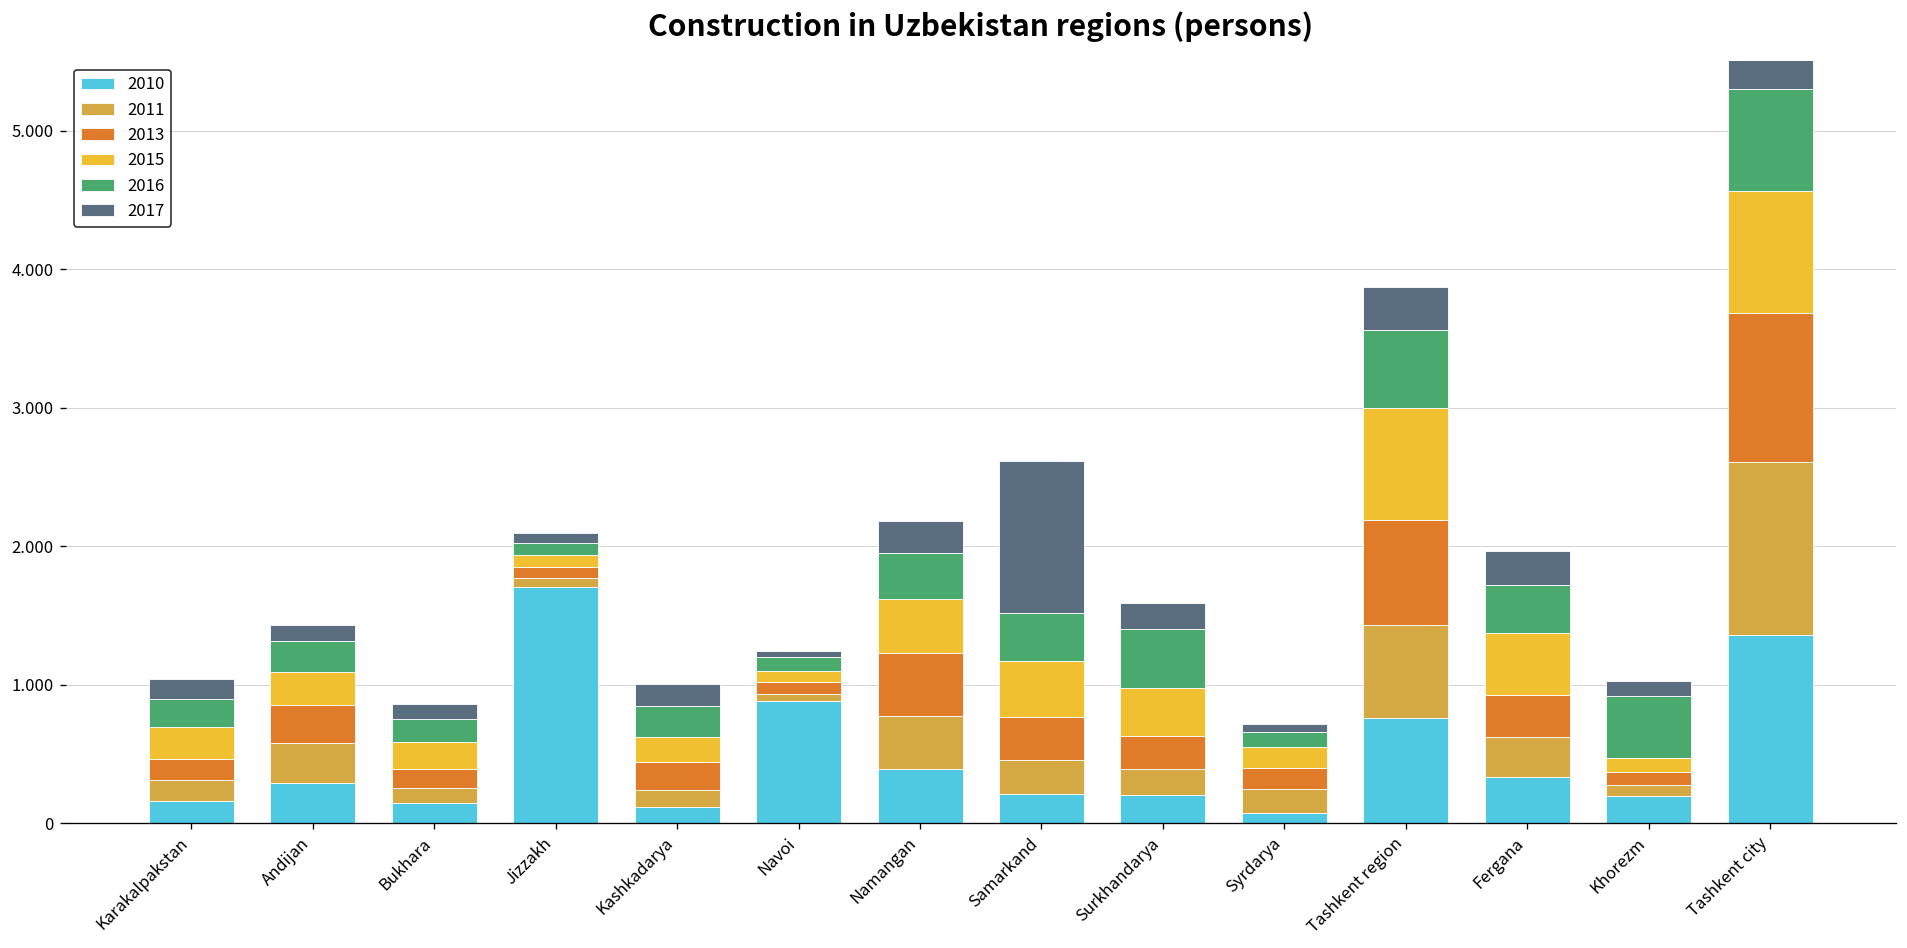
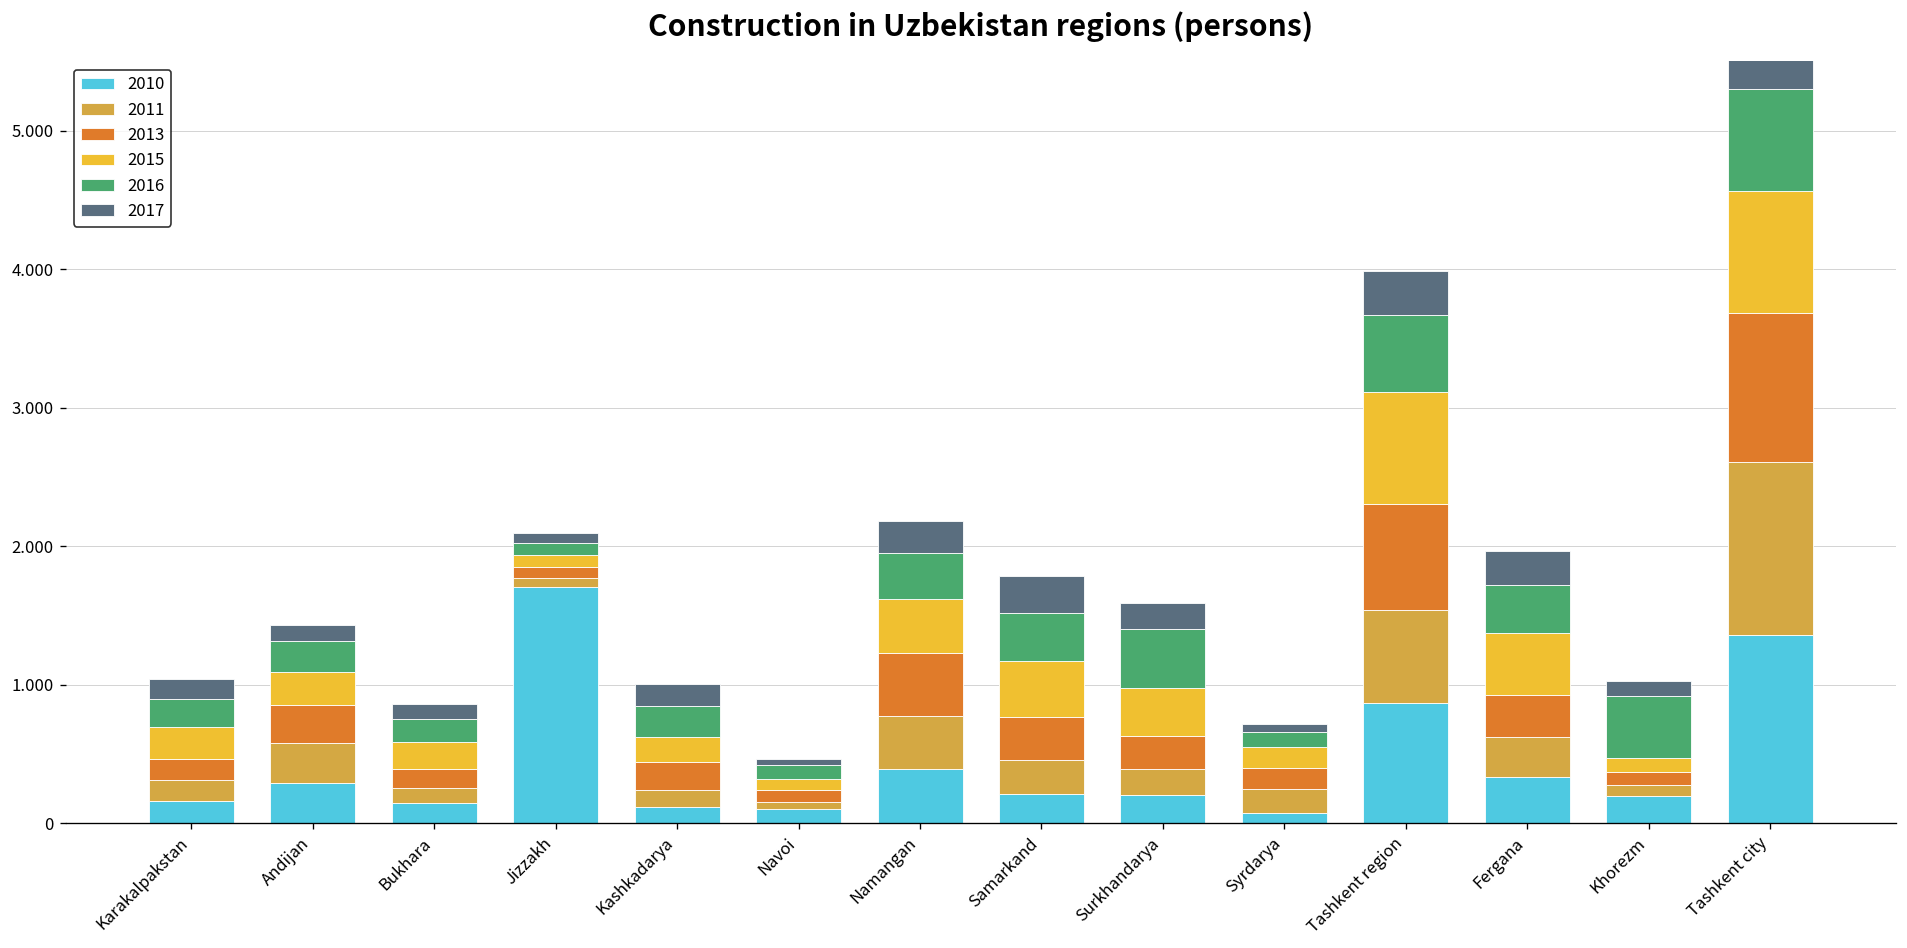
2010, Navoi: 0.88 -> 0.10
2017, Samarkand: 1.10 -> 0.27
2010, Tashkent region: 0.76 -> 0.87
